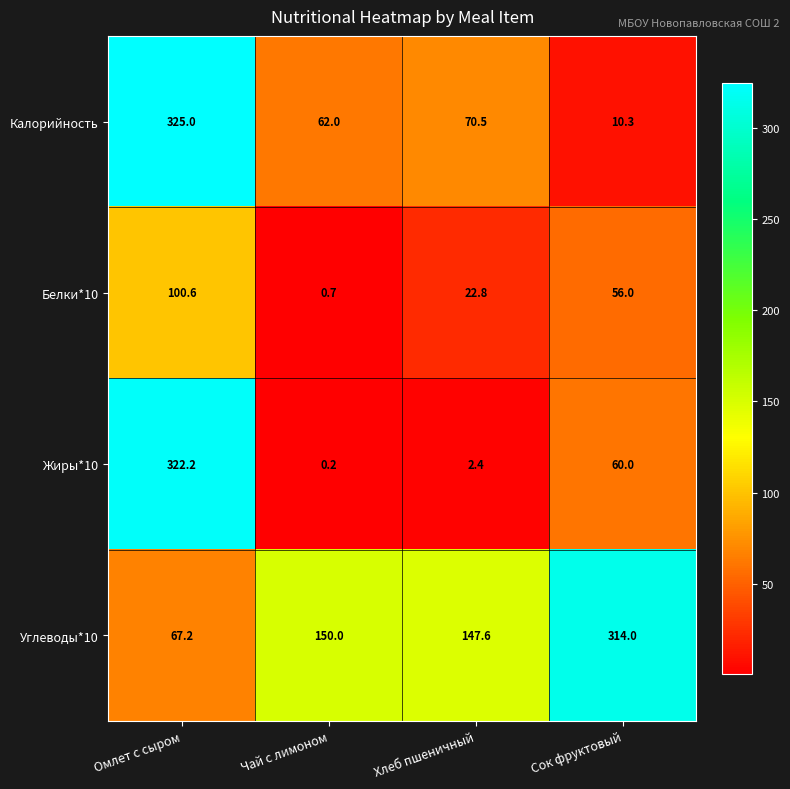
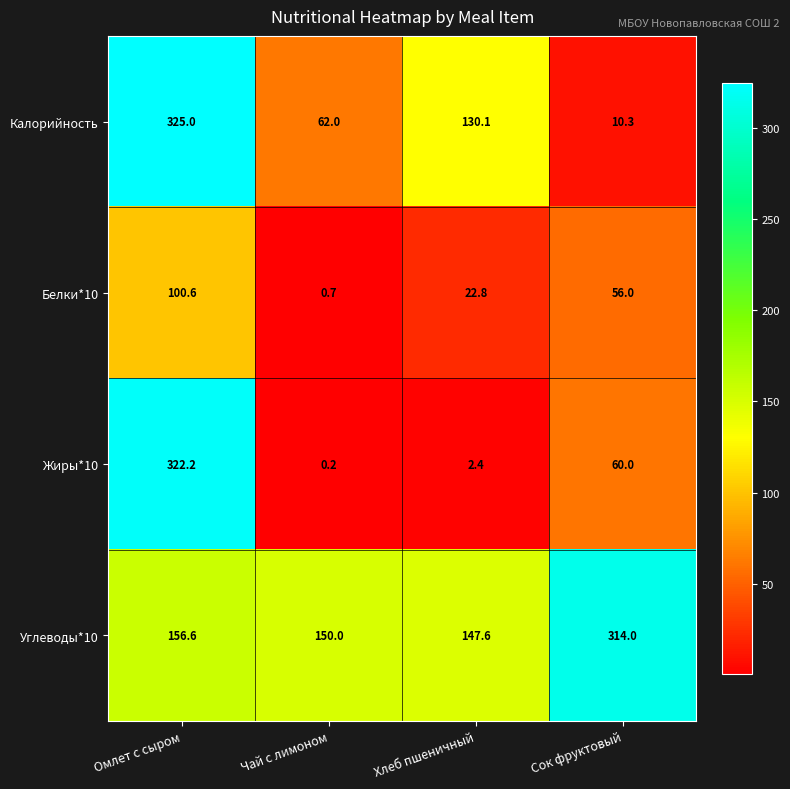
Калорийность, Хлеб пшеничный: 70.5 -> 130.1
Углеводы*10, Омлет с сыром: 67.2 -> 156.6
